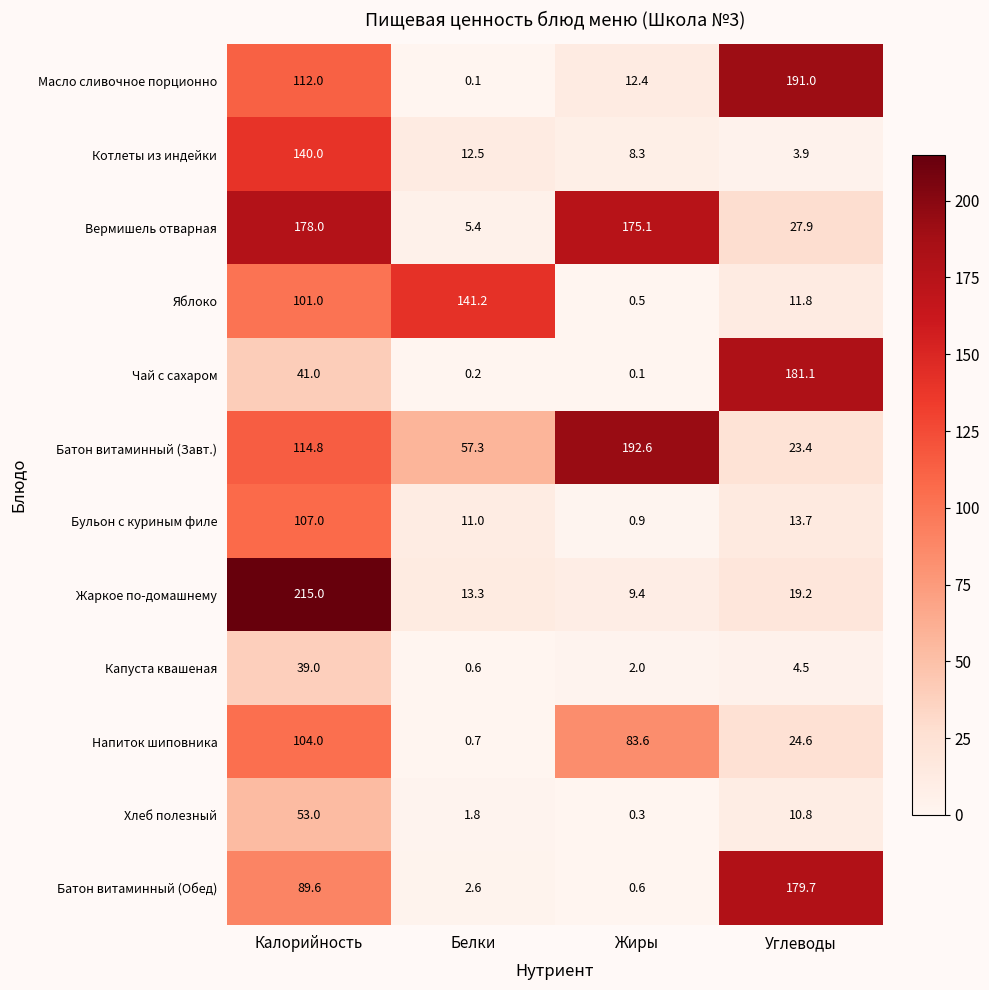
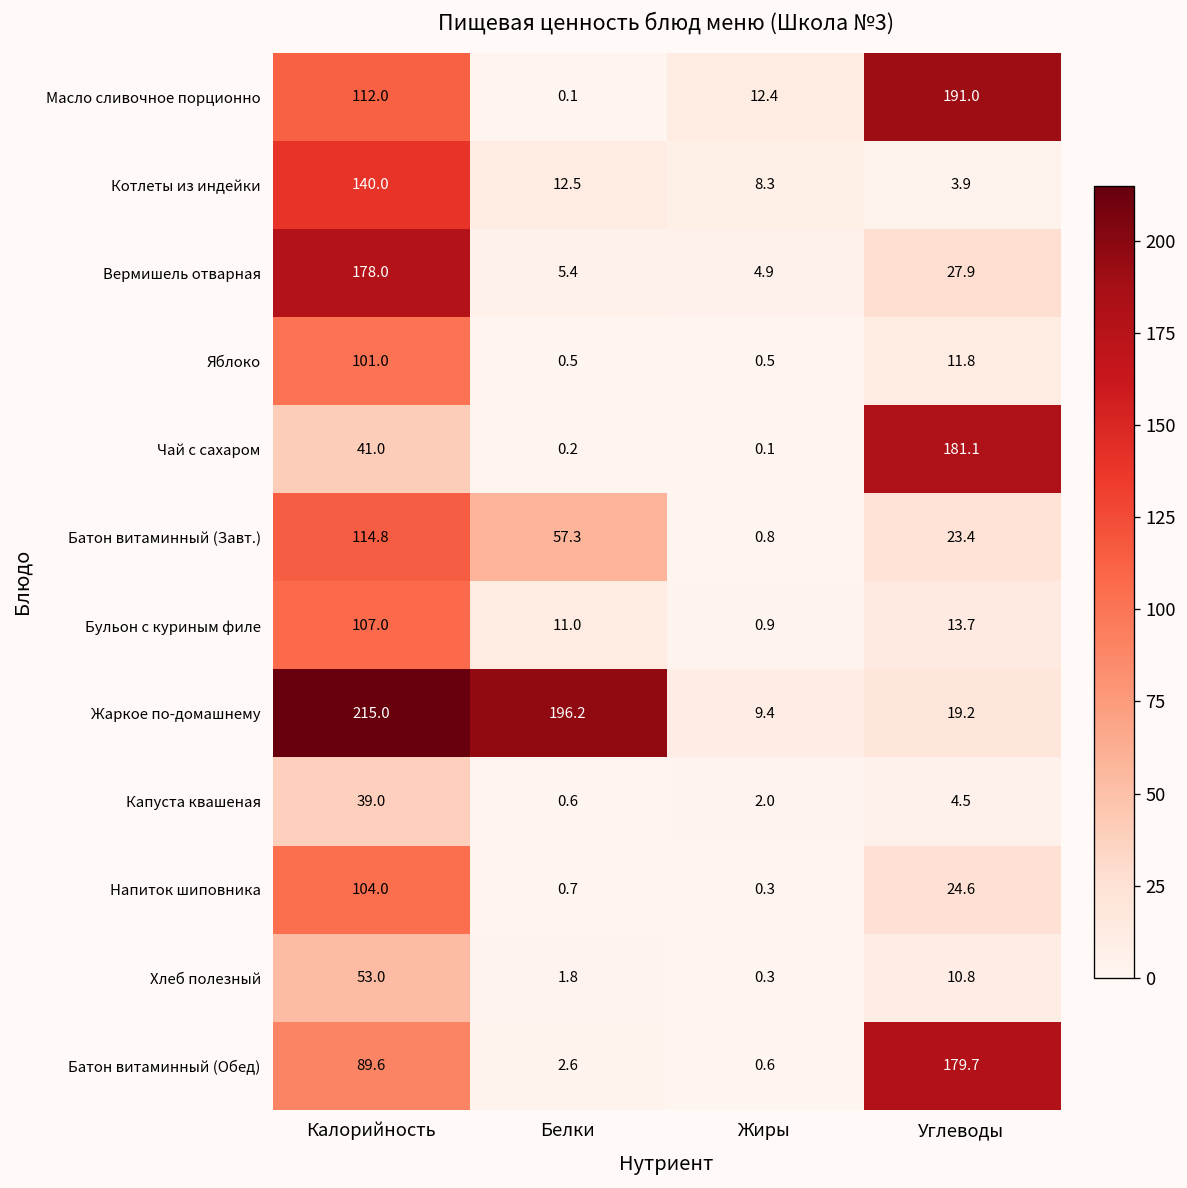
Вермишель отварная, Жиры: 175.1 -> 4.9
Яблоко, Белки: 141.2 -> 0.5
Батон витаминный (Завт.), Жиры: 192.6 -> 0.8
Жаркое по-домашнему, Белки: 13.3 -> 196.2
Напиток шиповника, Жиры: 83.6 -> 0.3
